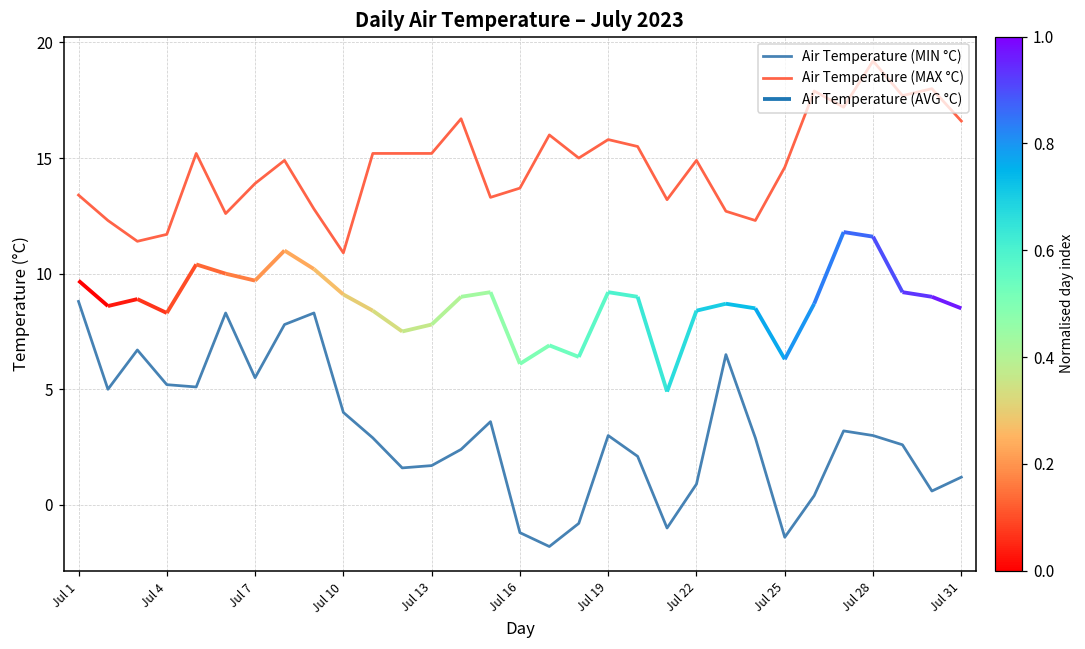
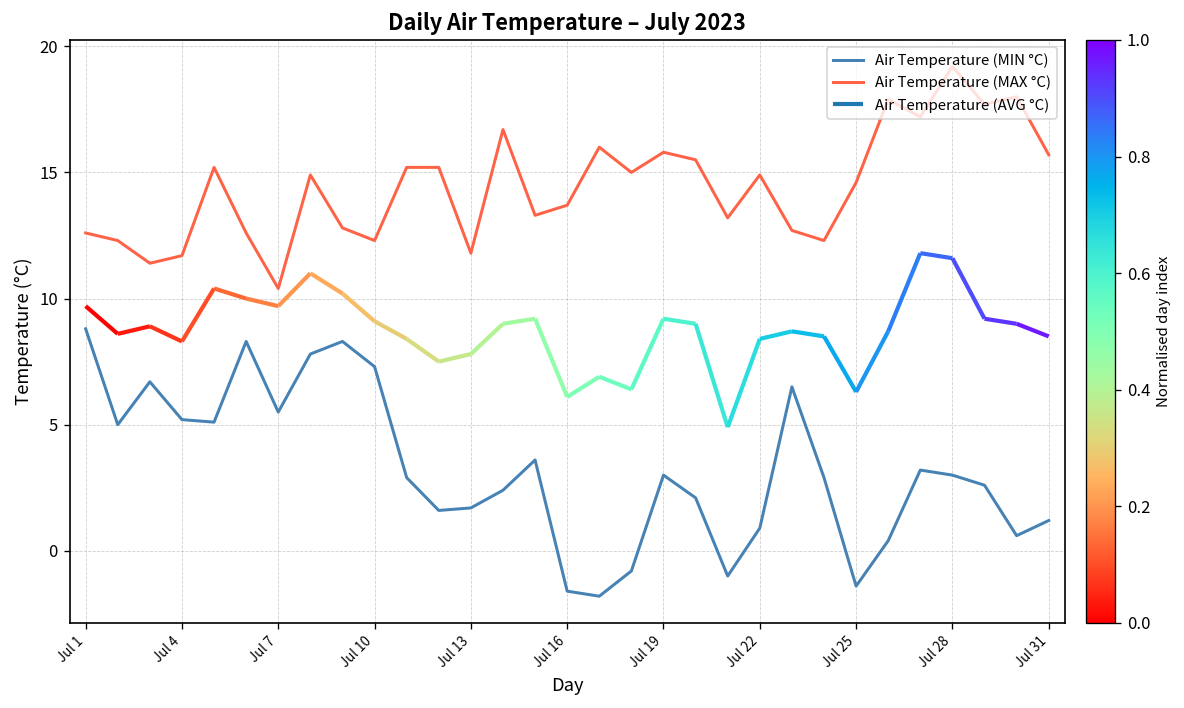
Air Temperature (MAX °C), Jul 1: 13.4 -> 12.6
Air Temperature (MAX °C), Jul 7: 13.9 -> 10.4
Air Temperature (MIN °C), Jul 10: 4.0 -> 7.3
Air Temperature (MAX °C), Jul 10: 10.9 -> 12.3
Air Temperature (MAX °C), Jul 13: 15.2 -> 11.8
Air Temperature (MIN °C), Jul 16: -1.2 -> -1.6
Air Temperature (MAX °C), Jul 31: 16.6 -> 15.7
